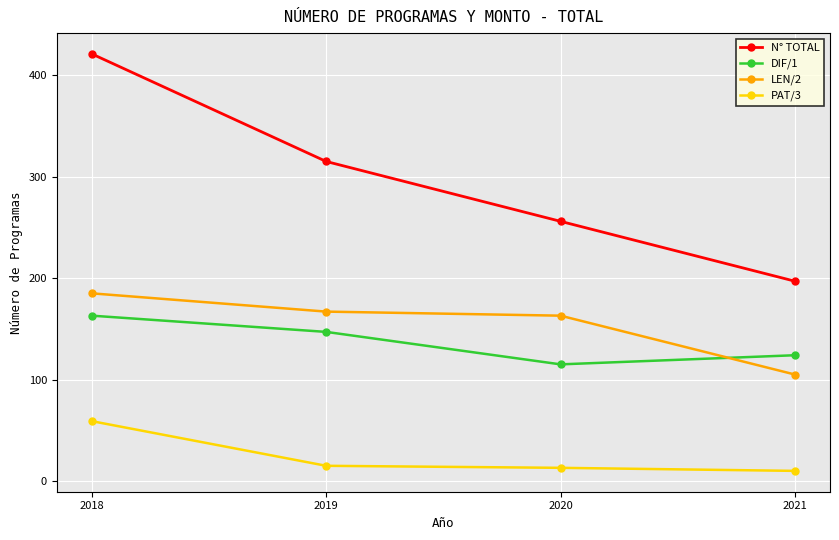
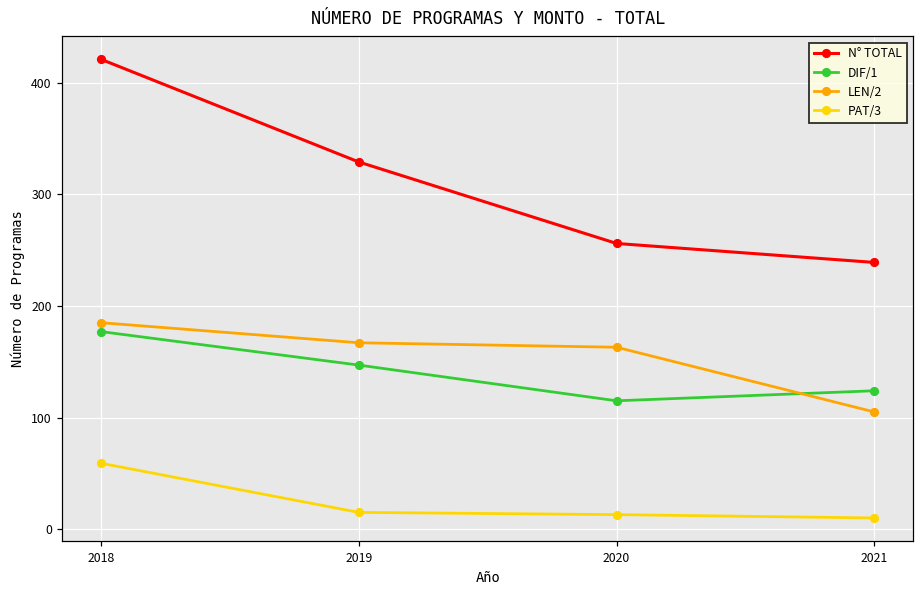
DIF/1, 2018: 163 -> 177
N° TOTAL, 2019: 315 -> 329
N° TOTAL, 2021: 197 -> 239
